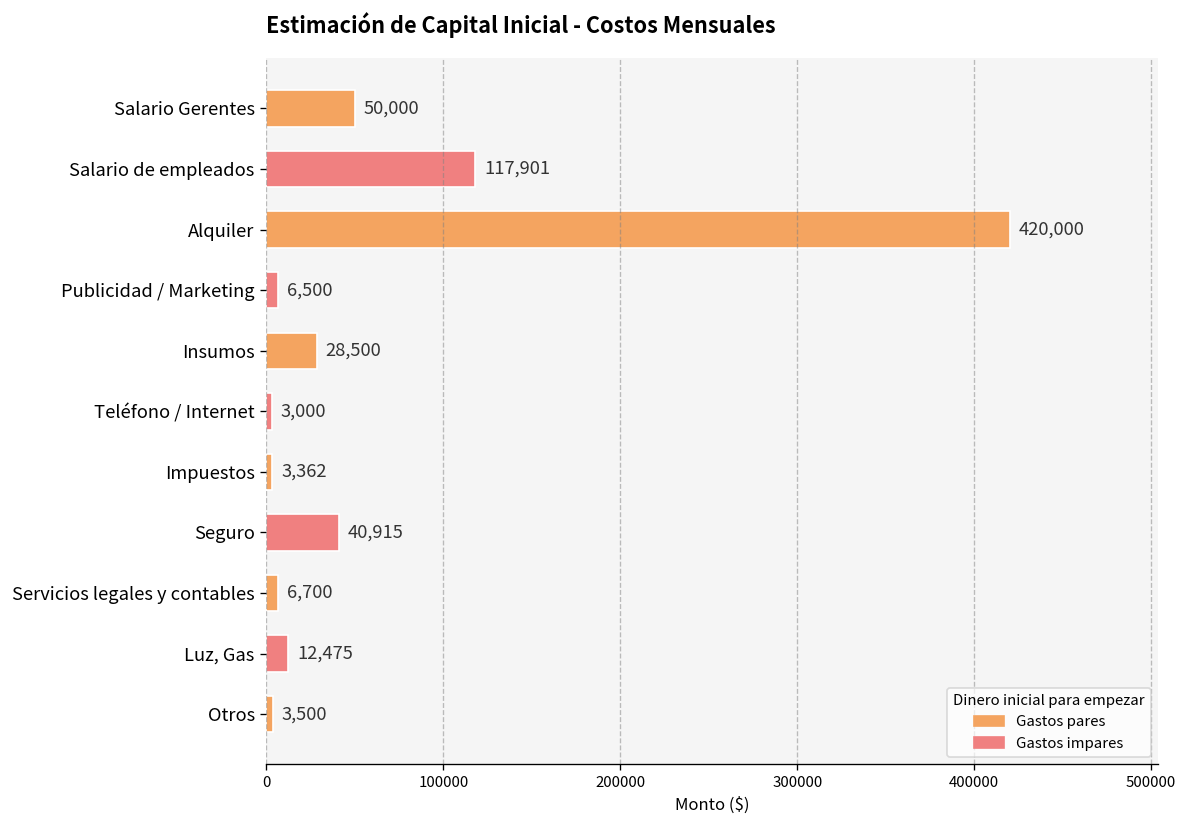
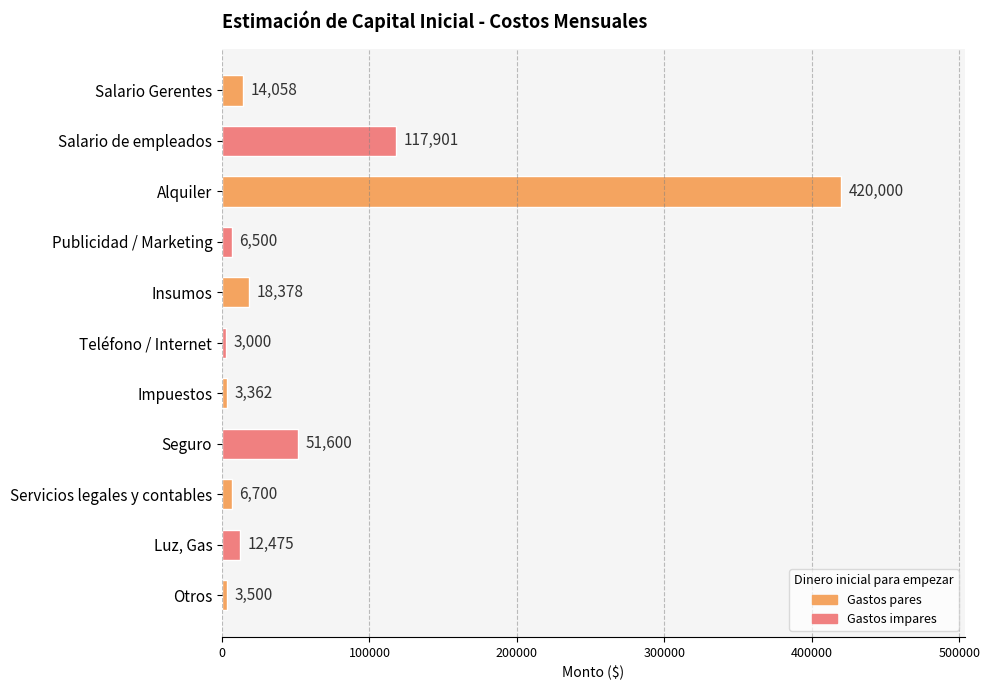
Salario Gerentes: 50,000 -> 14,058
Insumos: 28,500 -> 18,378
Seguro: 40,915 -> 51,600
